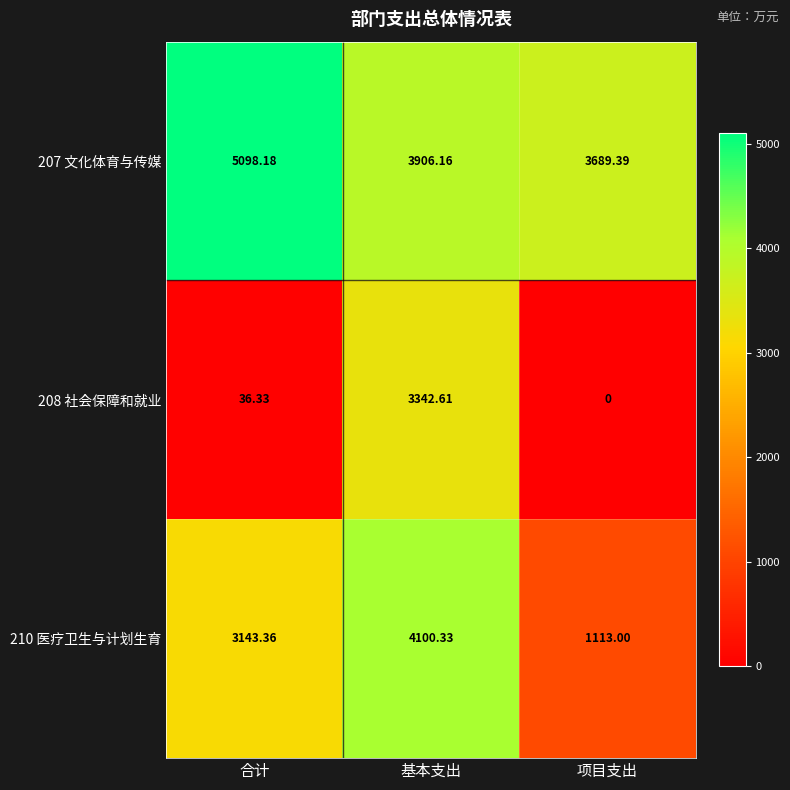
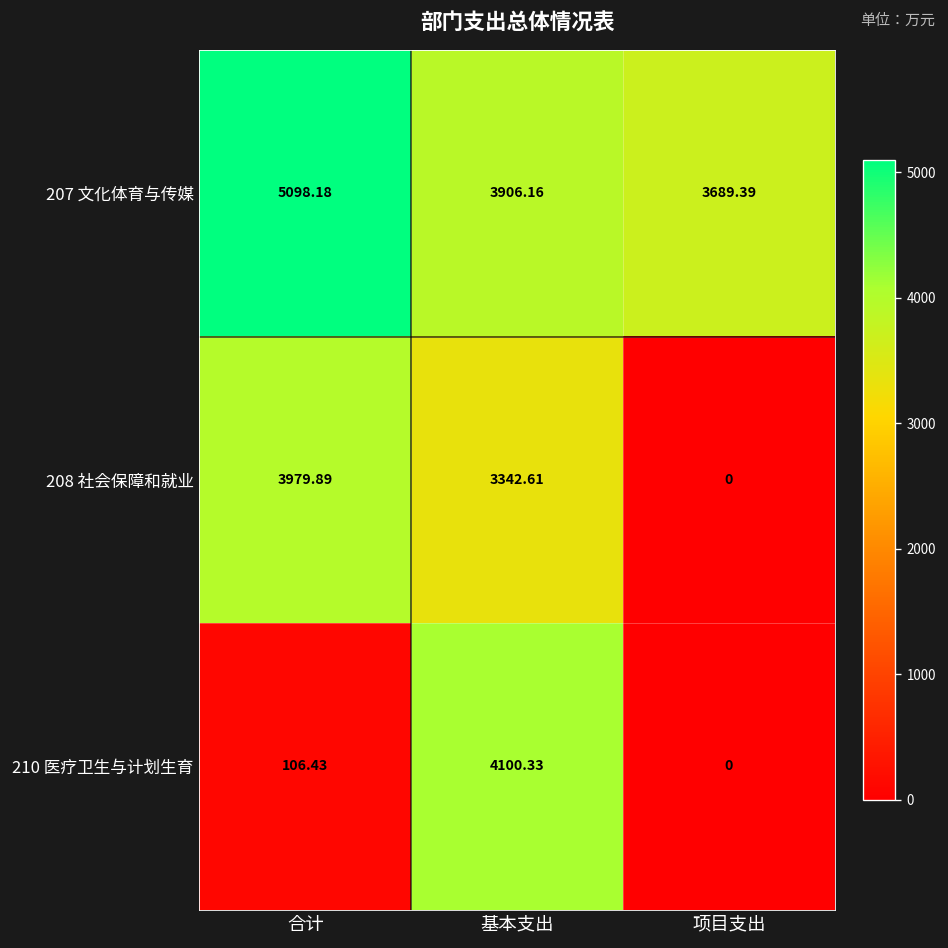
208 社会保障和就业, 合计: 36.33 -> 3979.89
210 医疗卫生与计划生育, 合计: 3143.36 -> 106.43
210 医疗卫生与计划生育, 项目支出: 1113.00 -> 0
